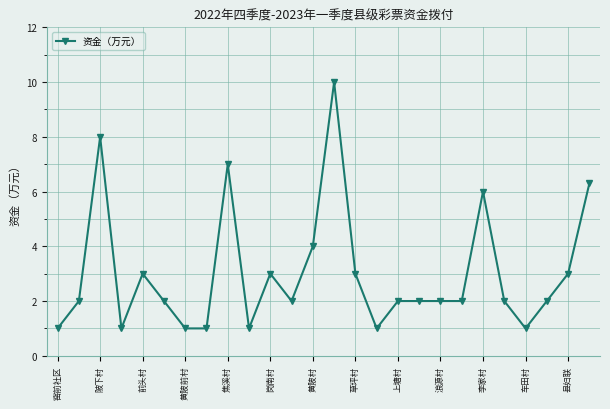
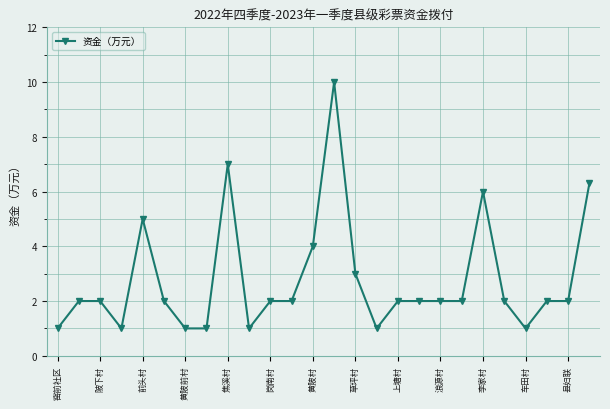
陂下村: 8 -> 2
前头村: 3 -> 5
岗南村: 3 -> 2
县妇联: 3 -> 2
